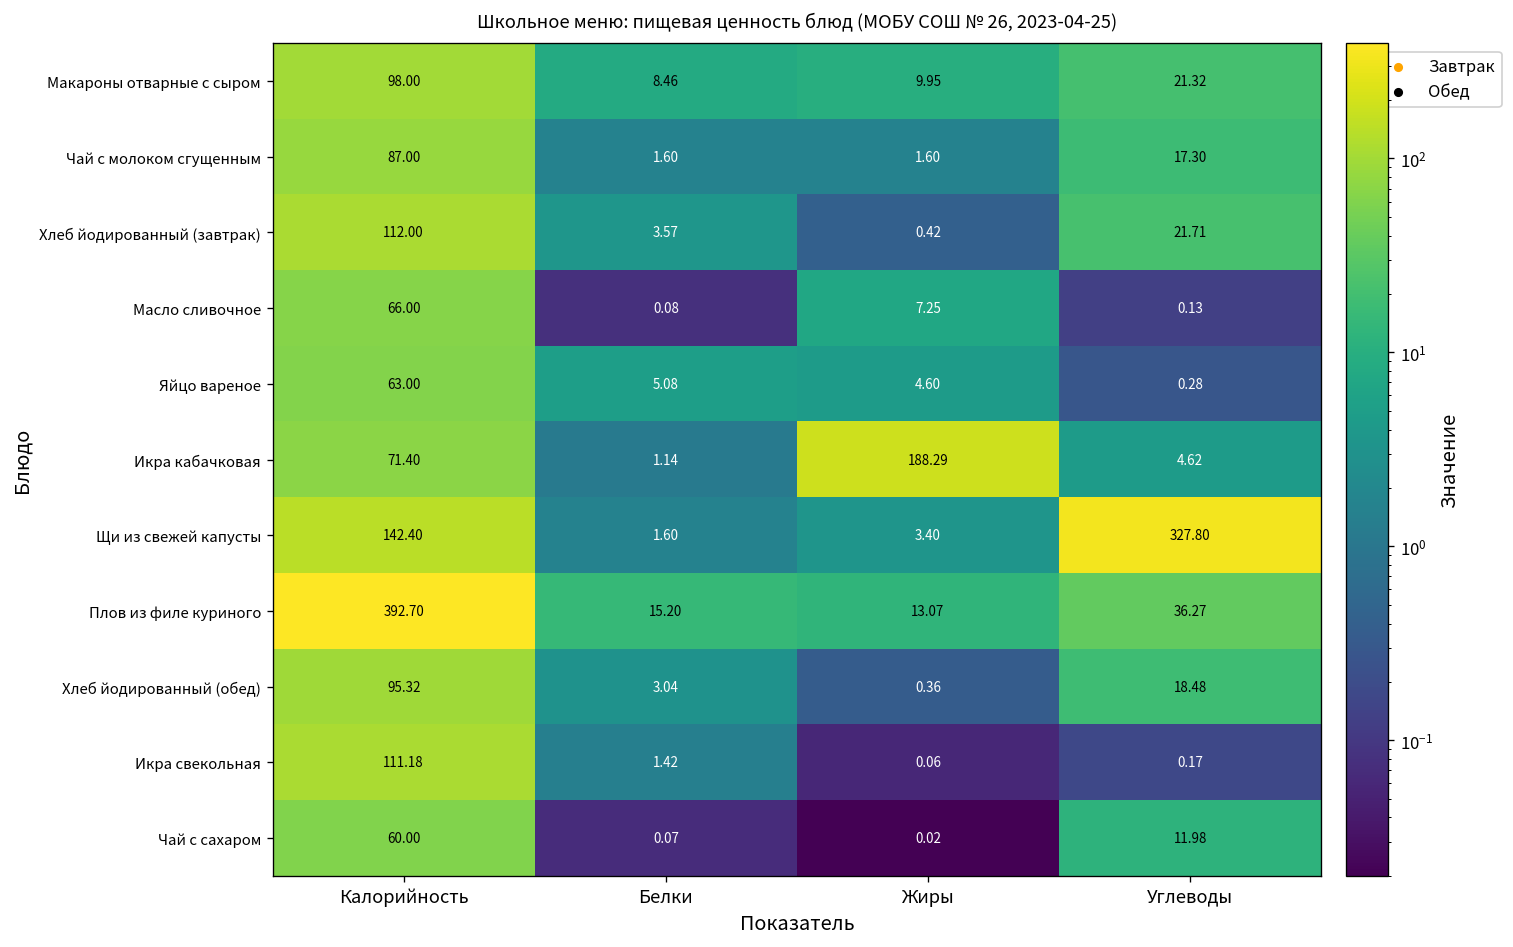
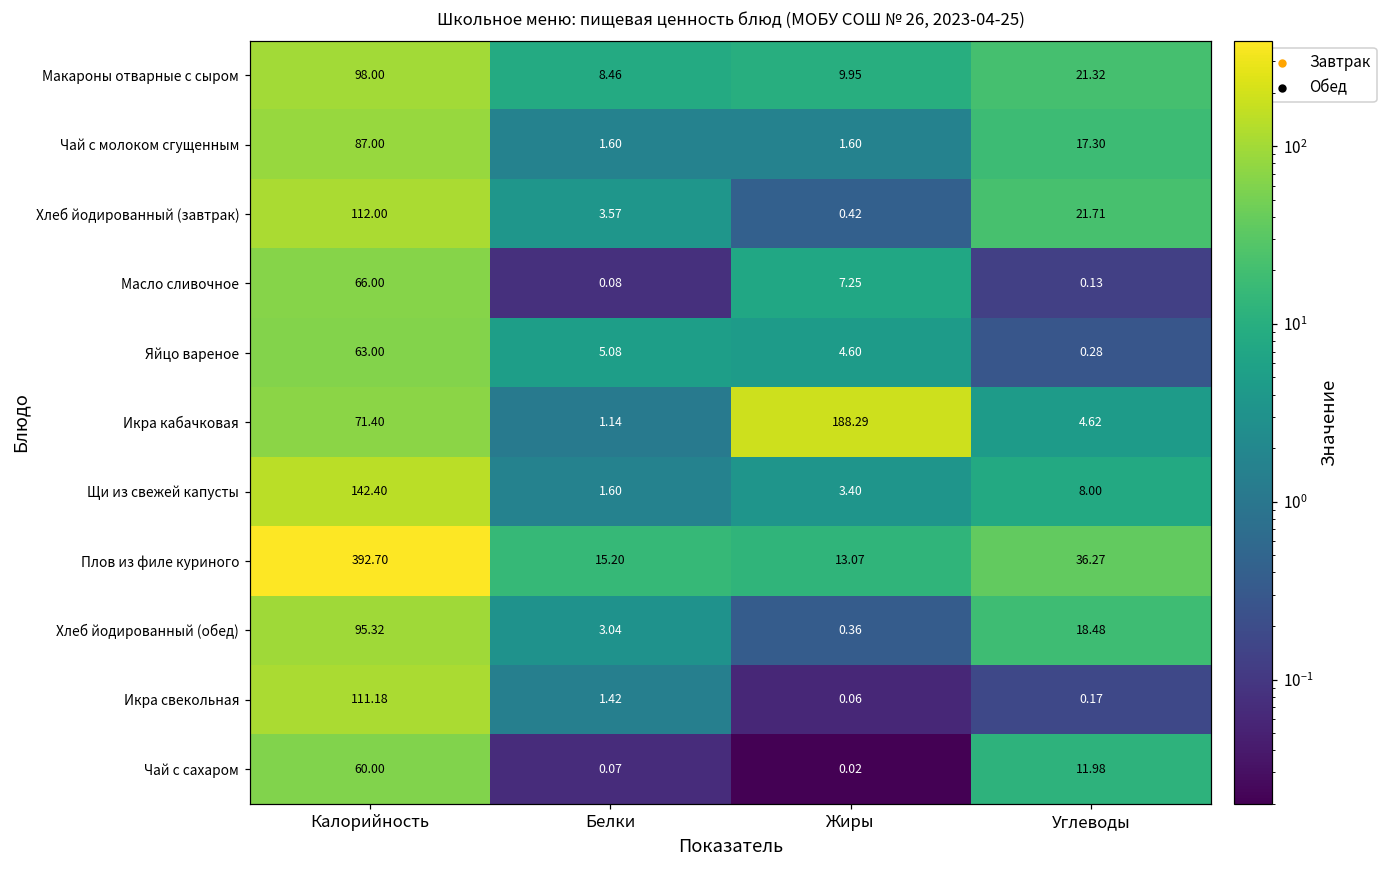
Щи из свежей капусты, Углеводы: 327.80 -> 8.00
